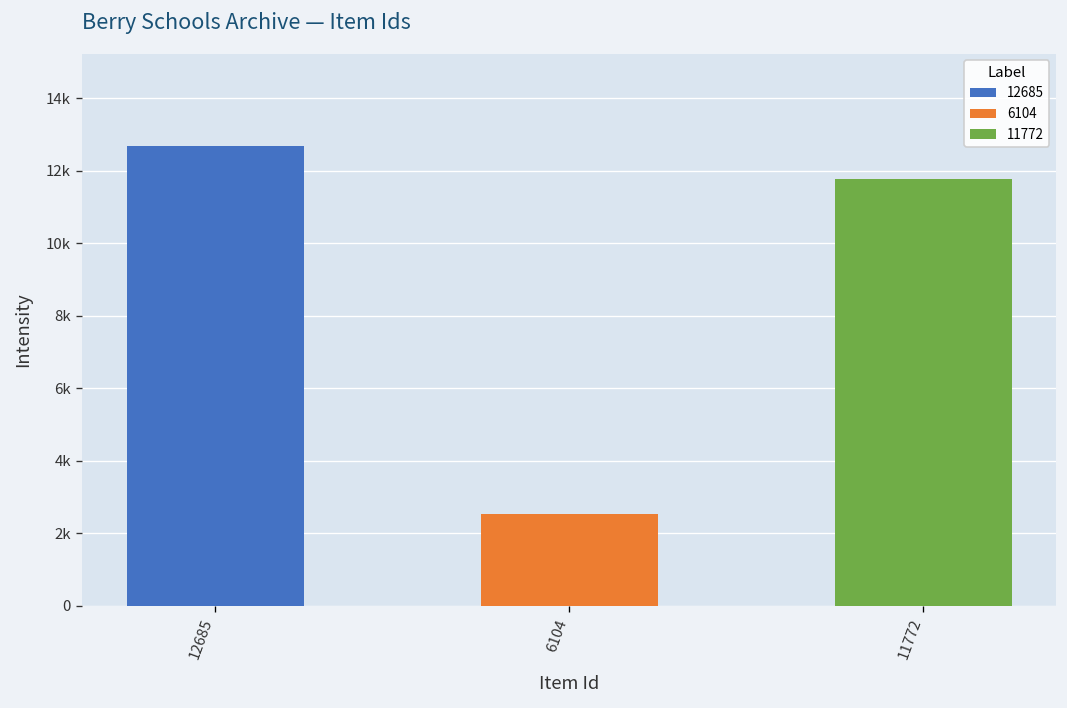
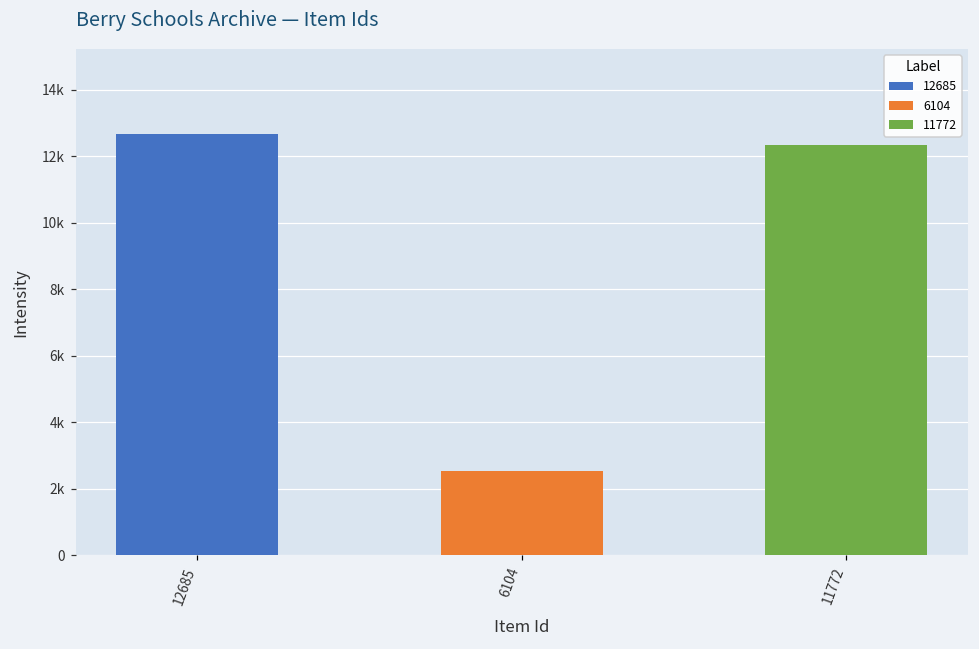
11772: 11800 -> 12400
